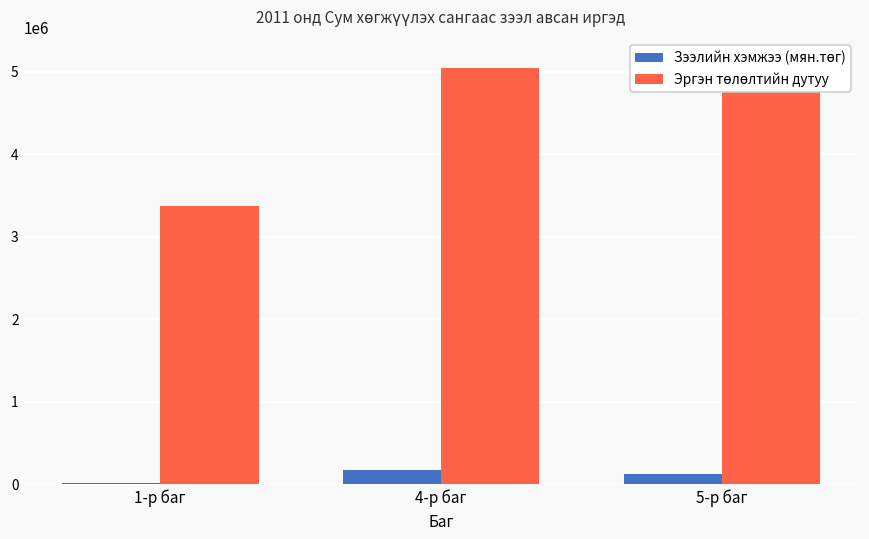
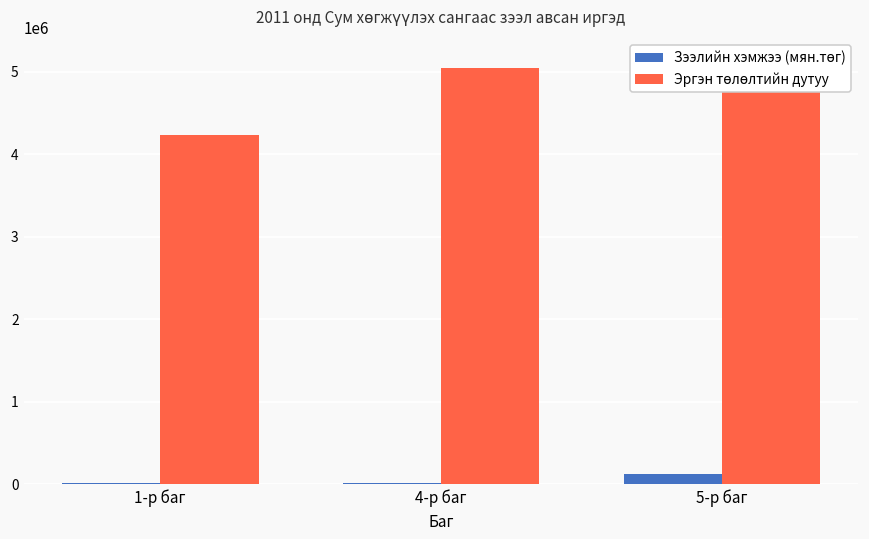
Эргэн төлөлтийн дутуу, 1-р баг: 3400000 -> 4200000
Зээлийн хэмжээ (мян.төг), 4-р баг: 200000 -> 0
